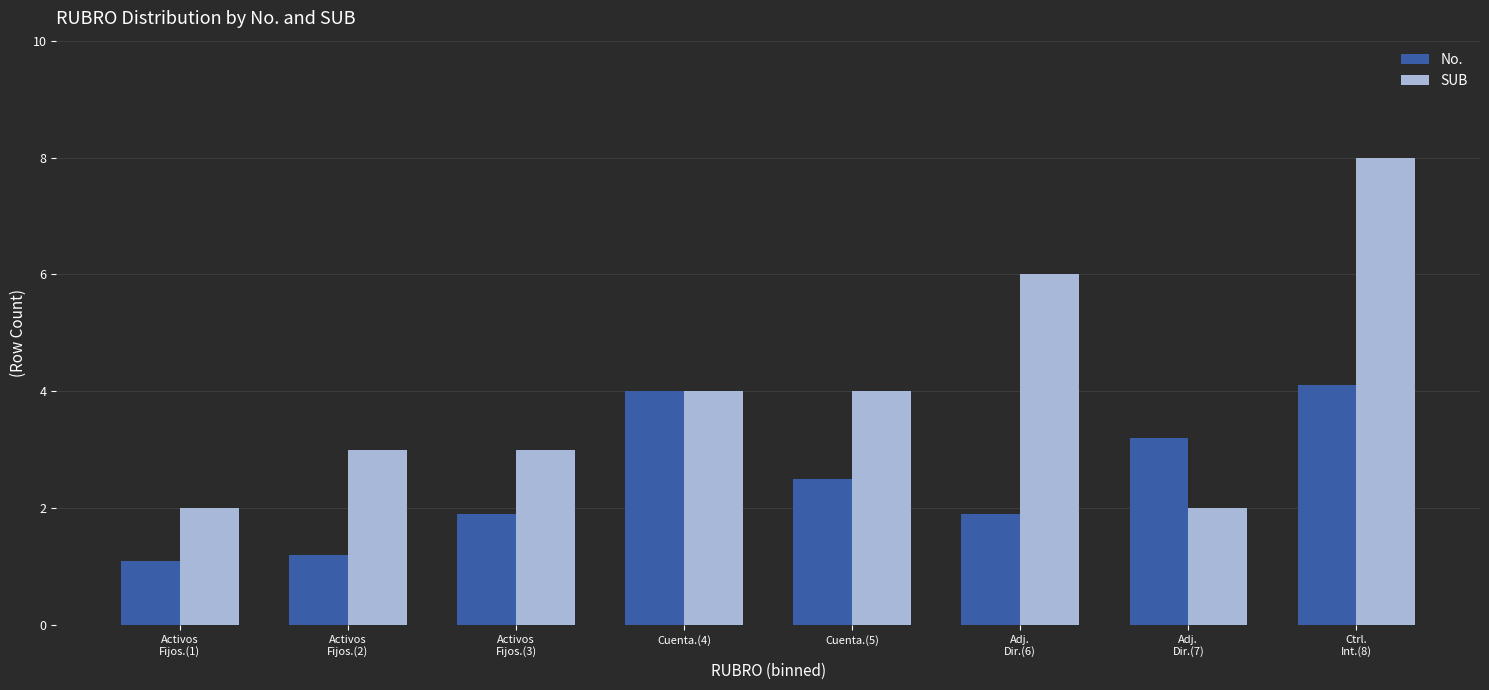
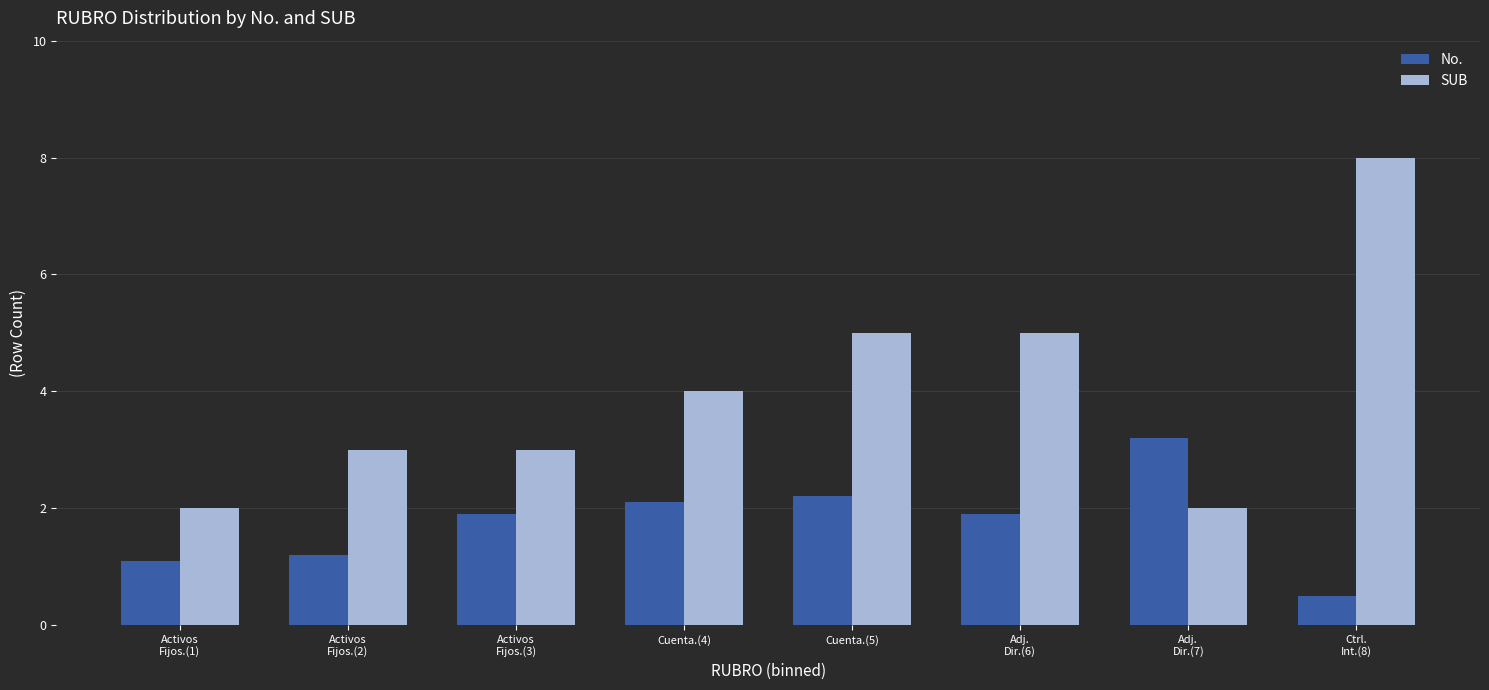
No., Cuenta.(4): 4.0 -> 2.1
No., Cuenta.(5): 2.5 -> 2.2
SUB, Cuenta.(5): 4 -> 5
SUB, Adj. Dir.(6): 6 -> 5
No., Ctrl. Int.(8): 4.1 -> 0.5
